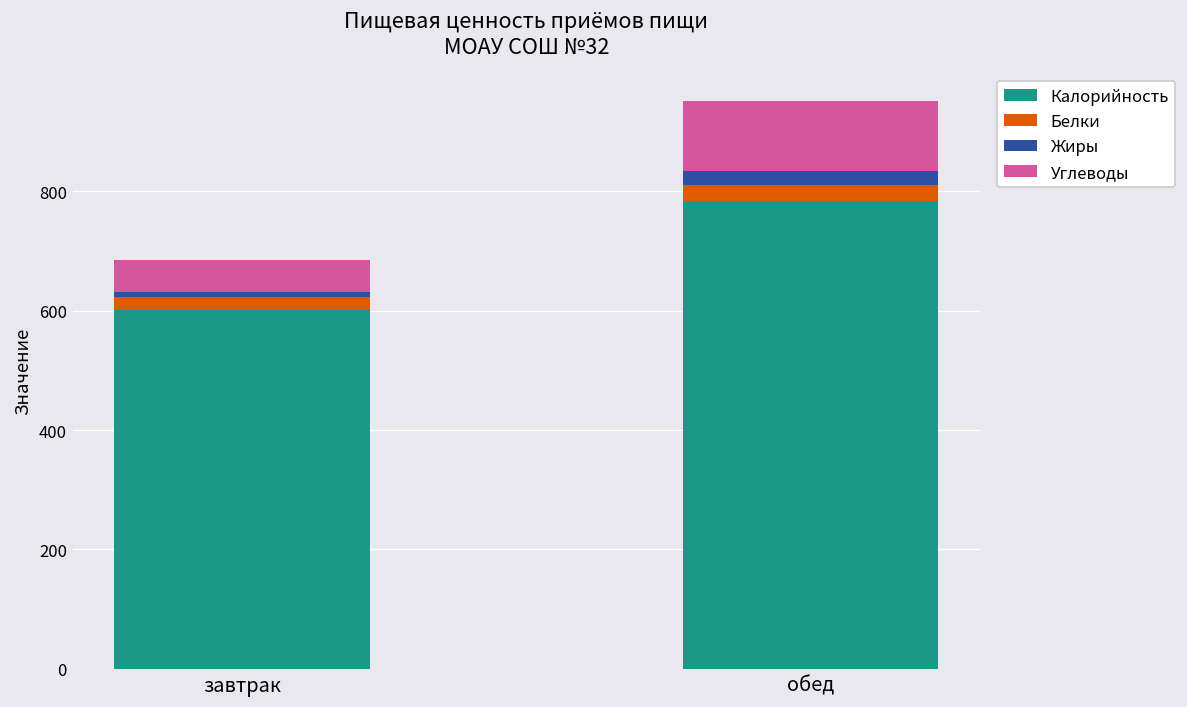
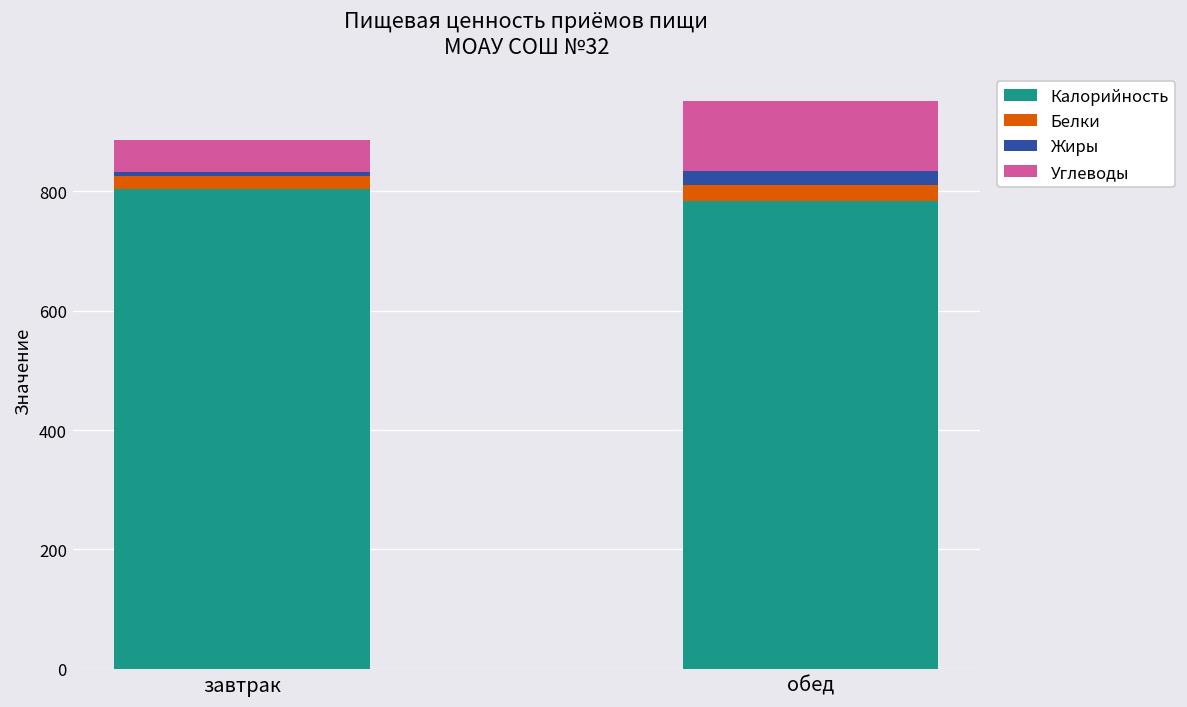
Калорийность, завтрак: 600 -> 800
